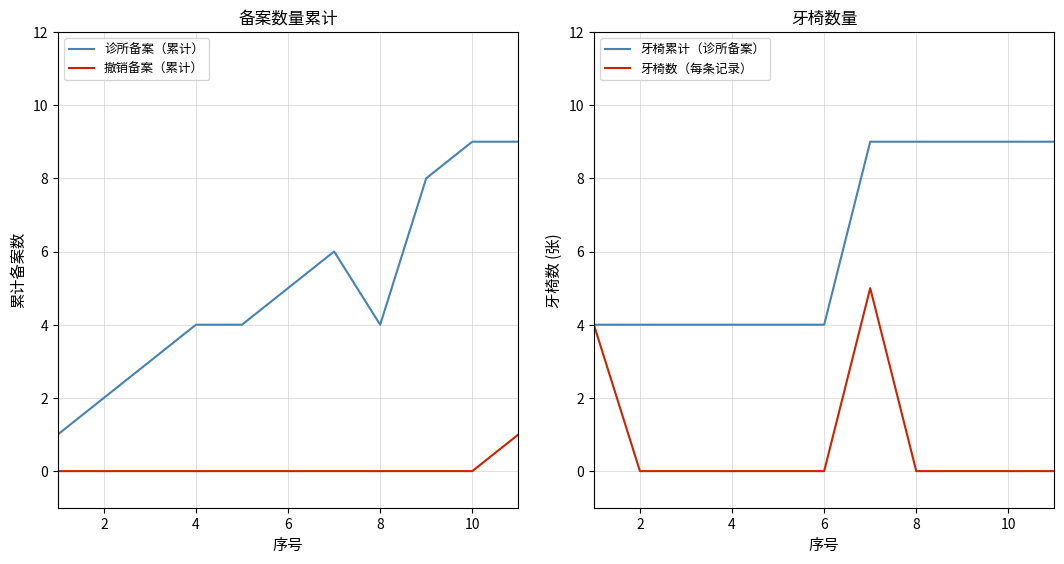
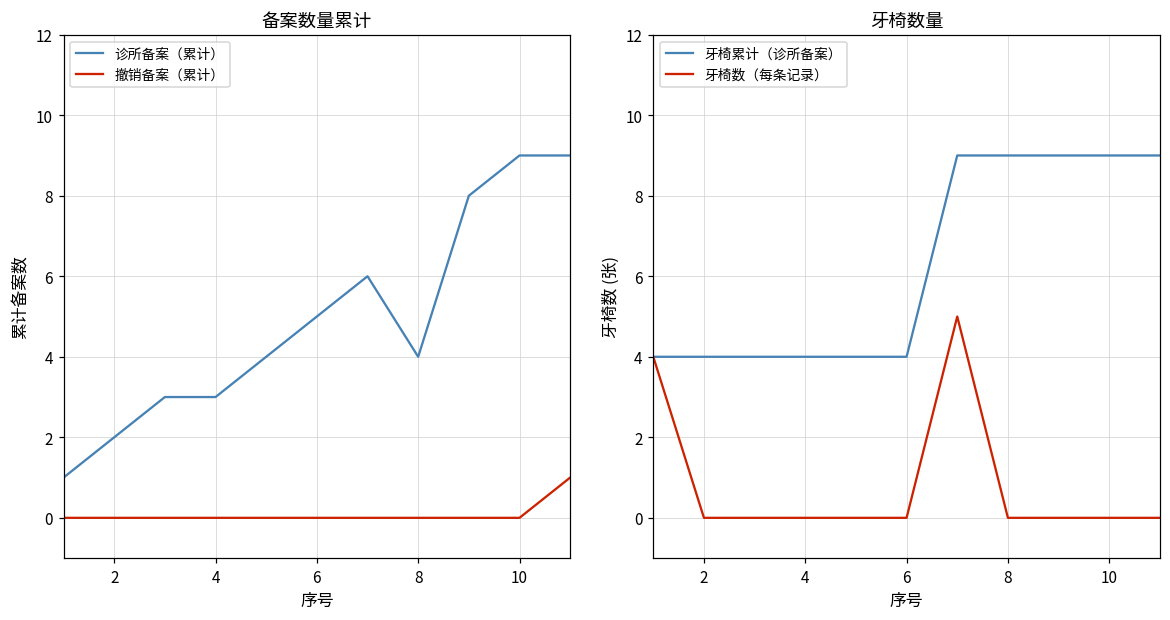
备案数量累计, 诊所备案（累计）, 4: 4 -> 3
